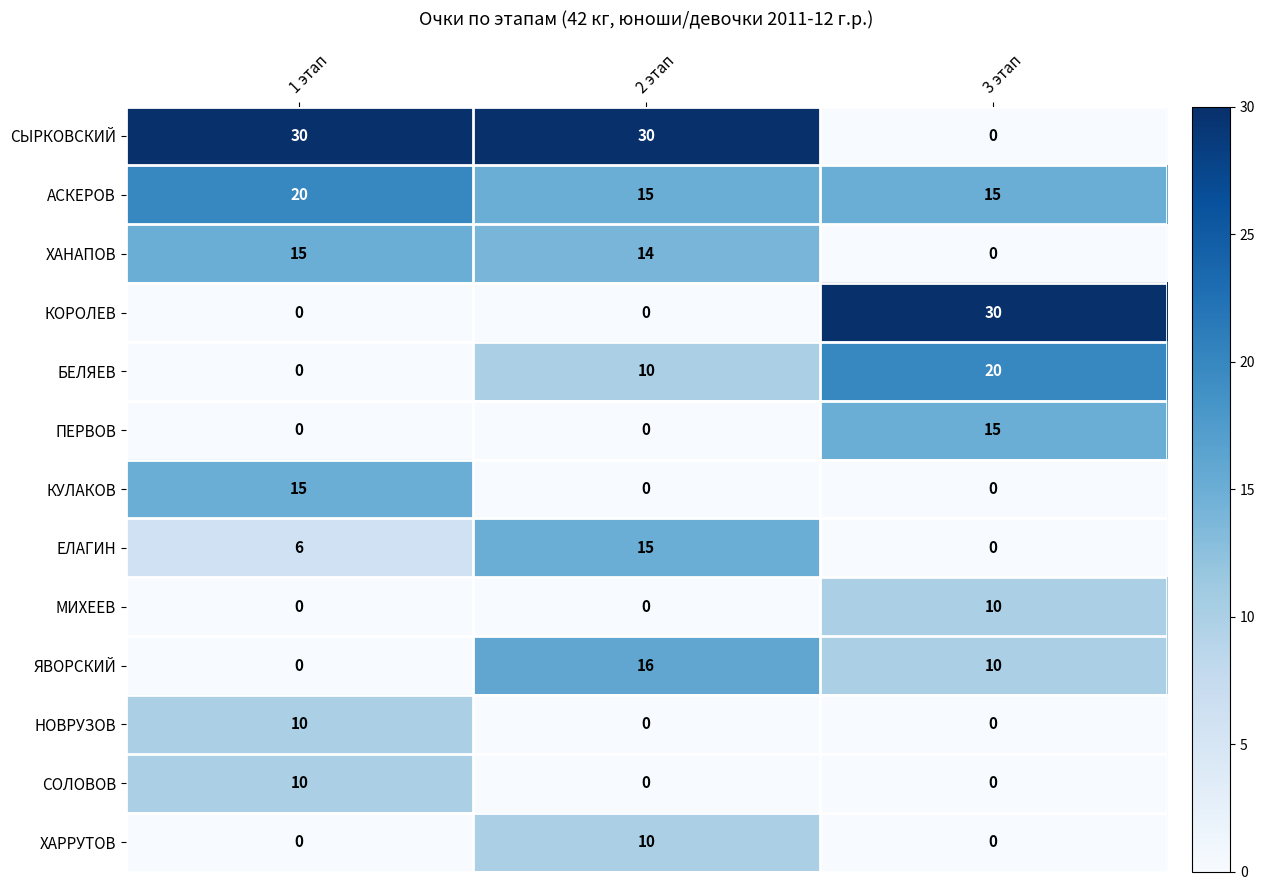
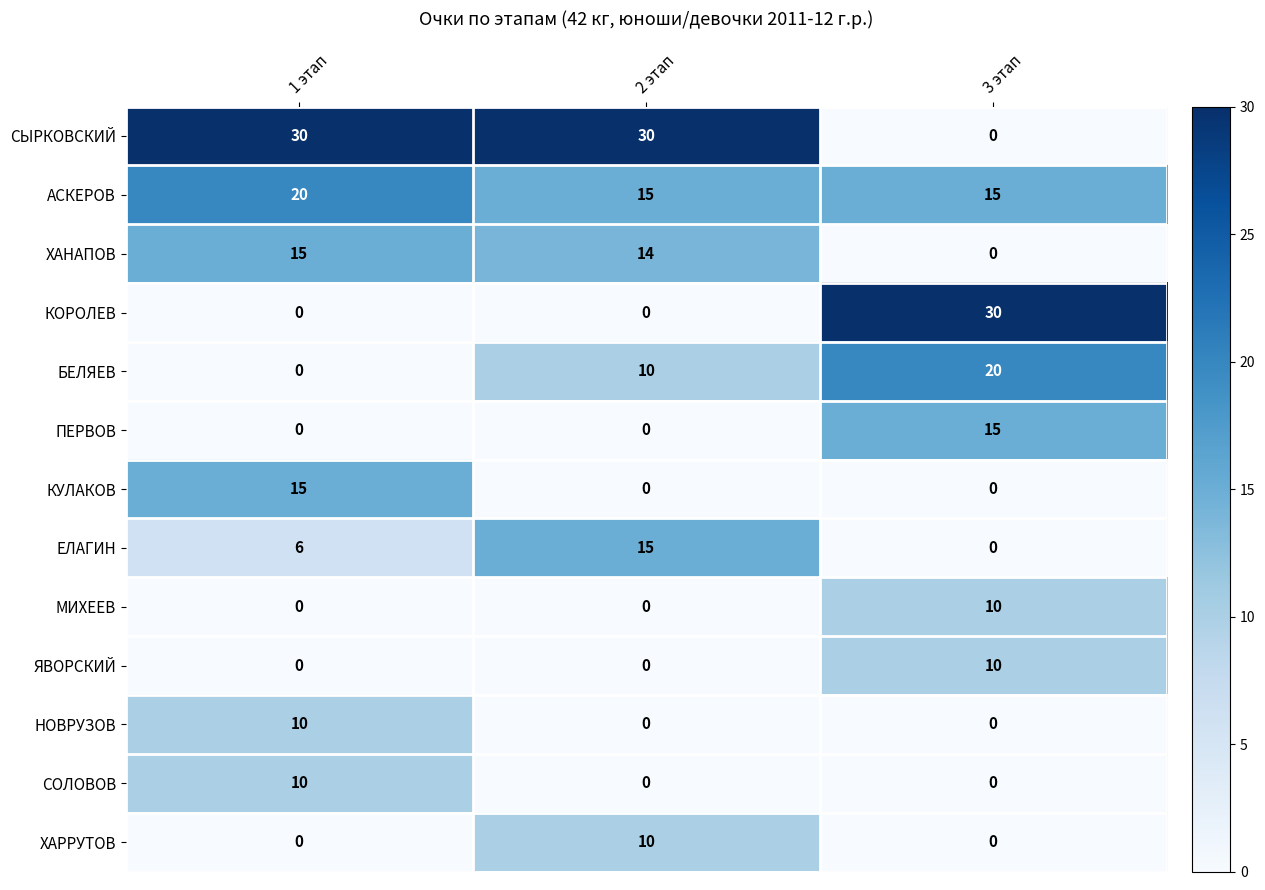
ЯВОРСКИЙ, 2 этап: 16 -> 0
